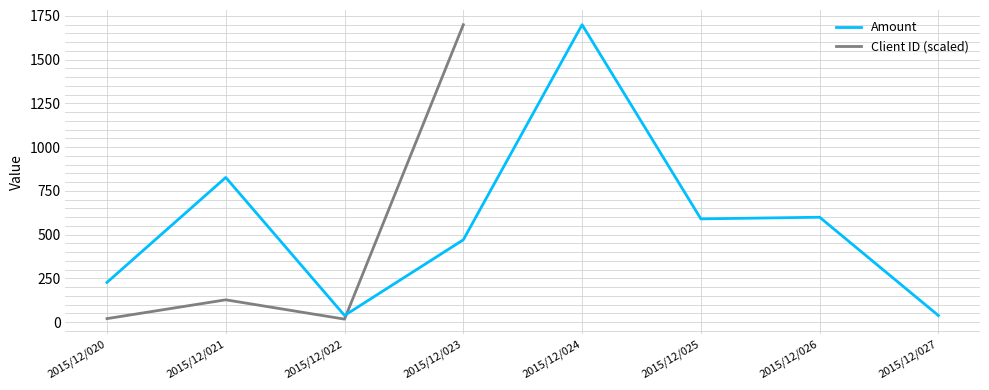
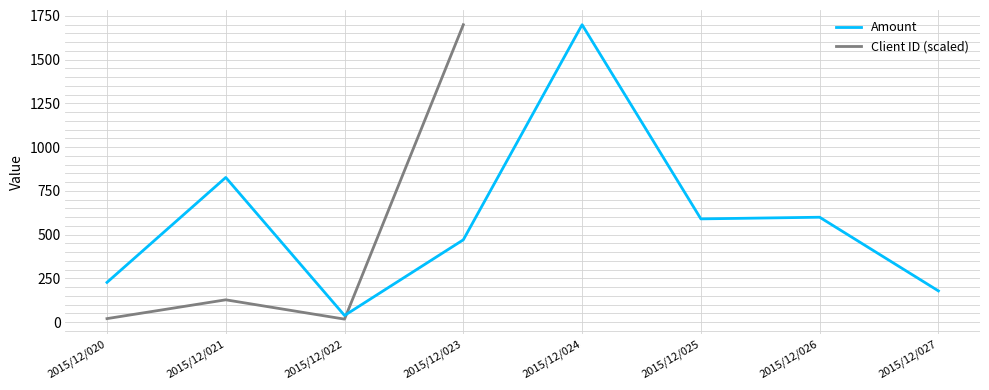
Amount, 2015/12/027: 40 -> 180
